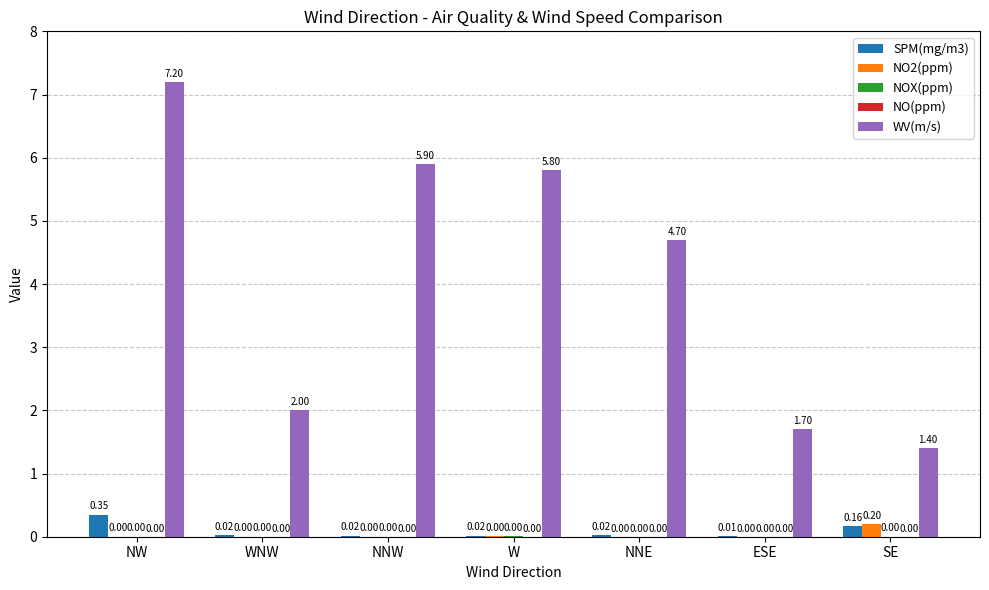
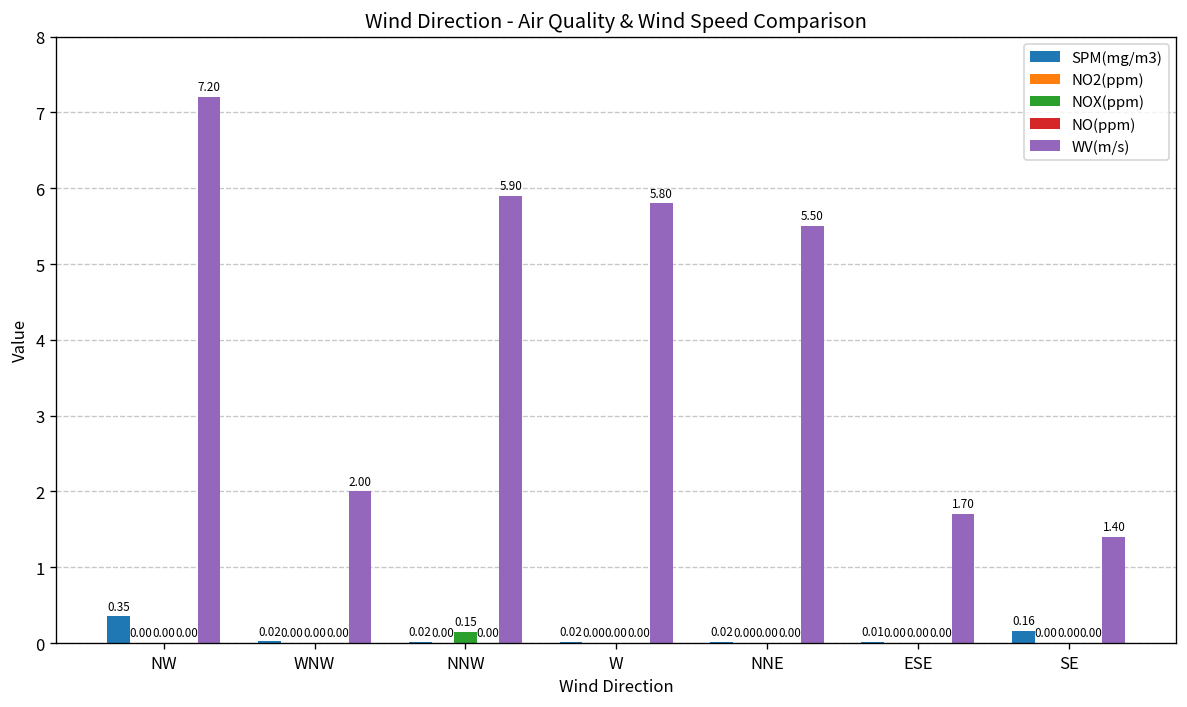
NOX(ppm), NNW: 0.00 -> 0.15
WV(m/s), NNE: 4.70 -> 5.50
NO2(ppm), SE: 0.20 -> 0.00
